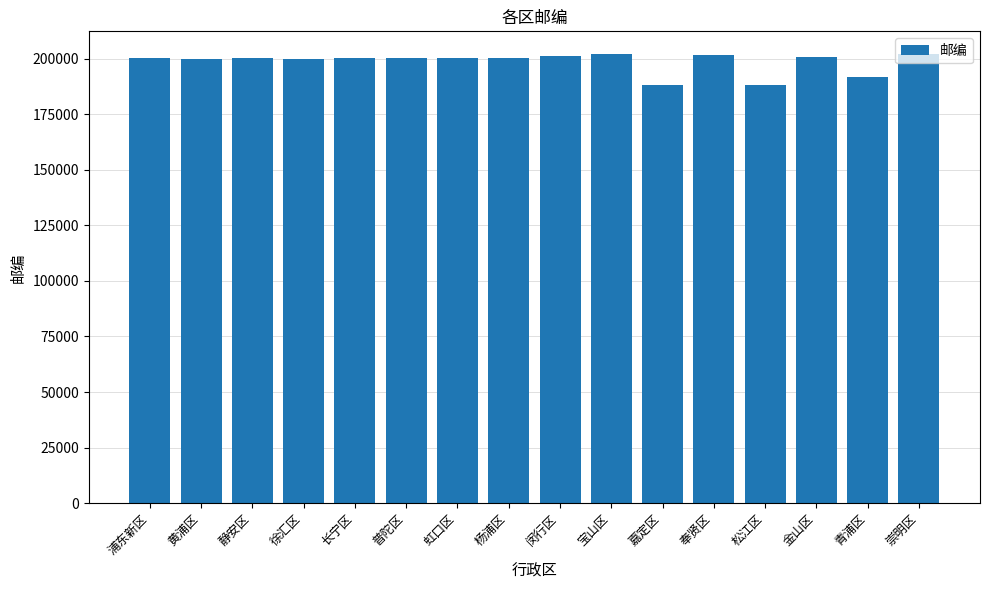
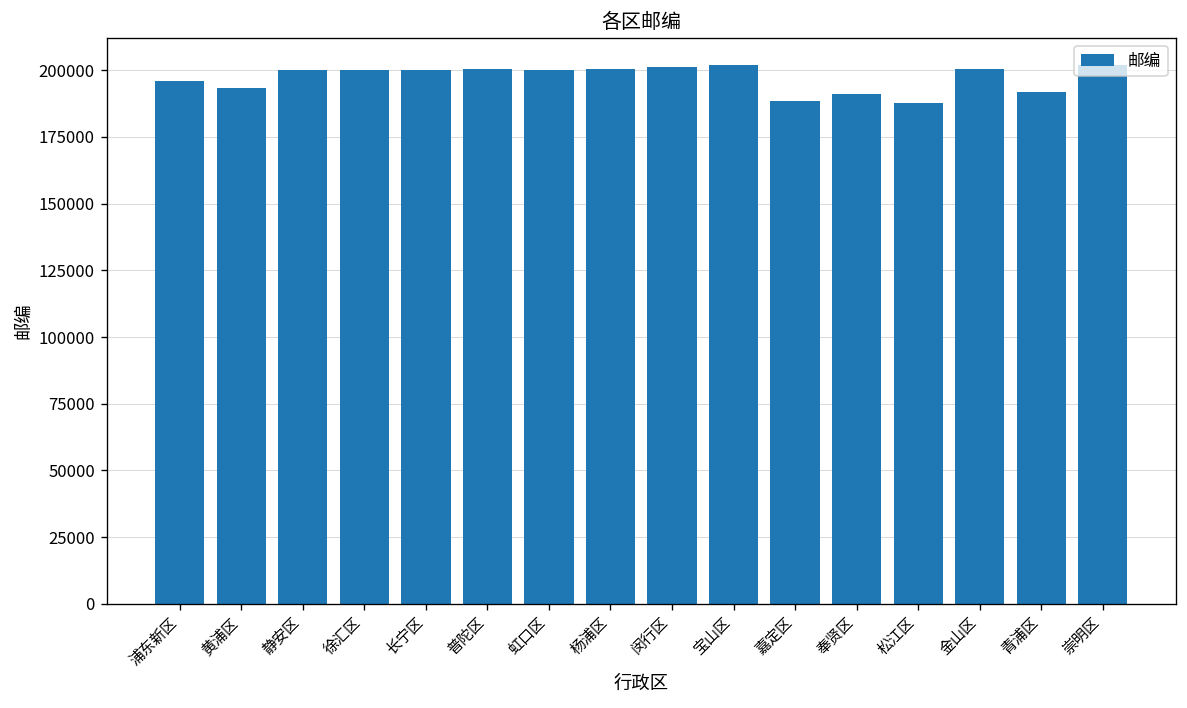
浦东新区: 200000 -> 196000
黄浦区: 200000 -> 193000
奉贤区: 201000 -> 191000
